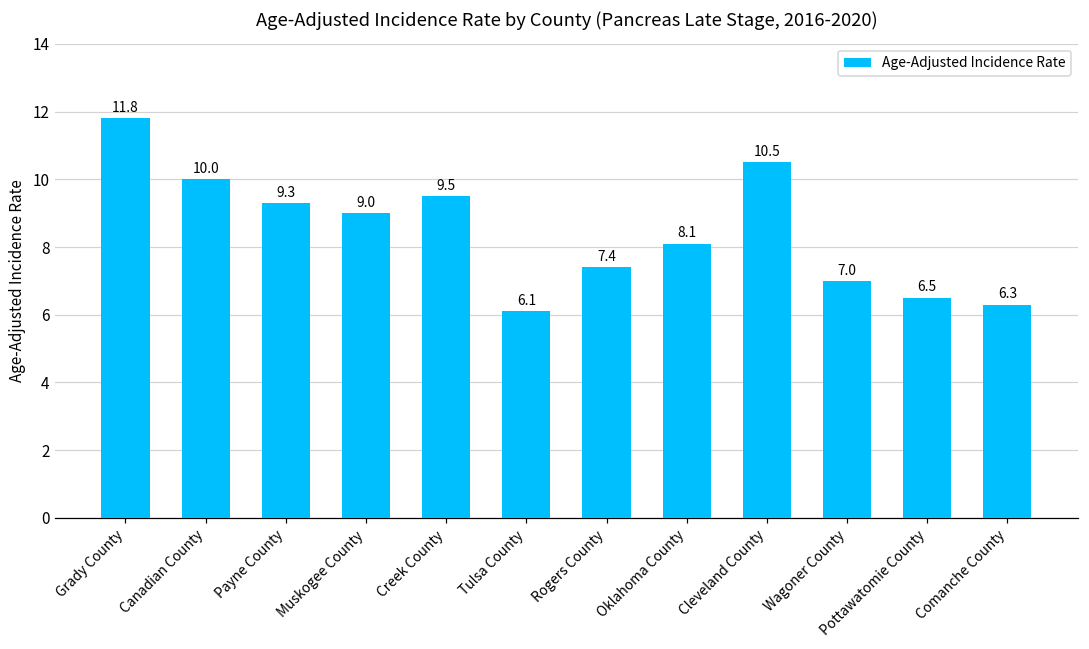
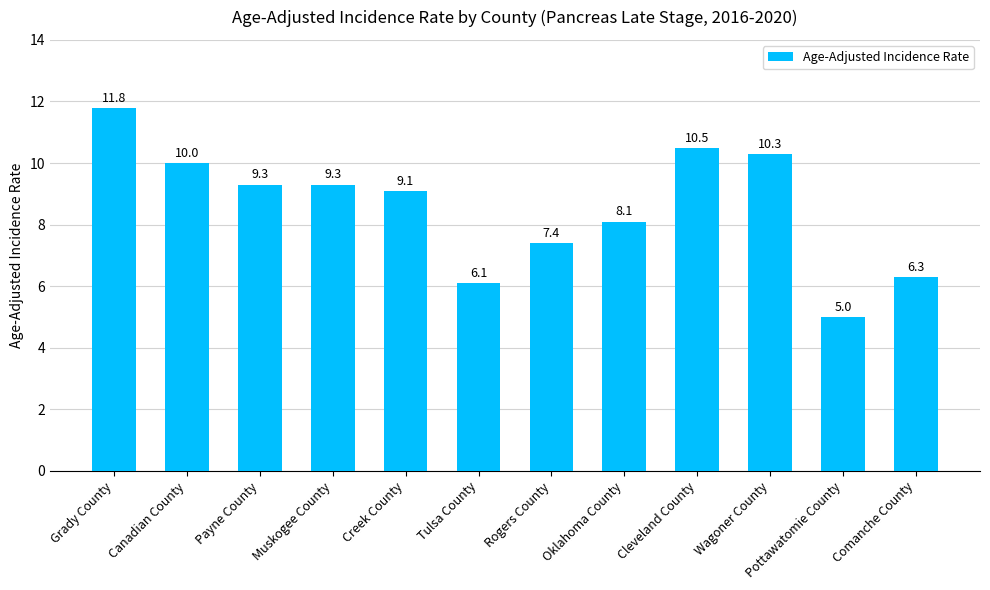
Muskogee County: 9.0 -> 9.3
Creek County: 9.5 -> 9.1
Wagoner County: 7.0 -> 10.3
Pottawatomie County: 6.5 -> 5.0
